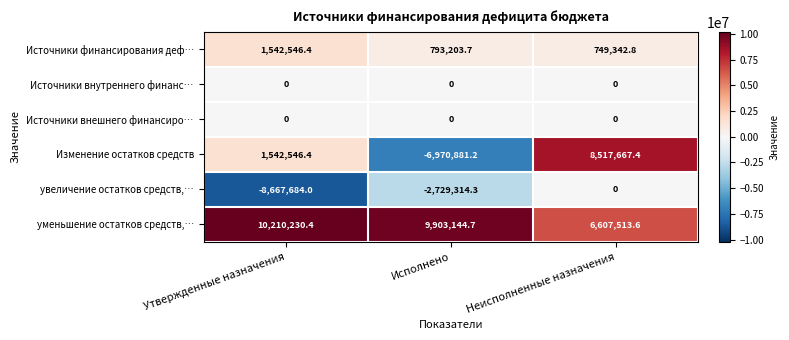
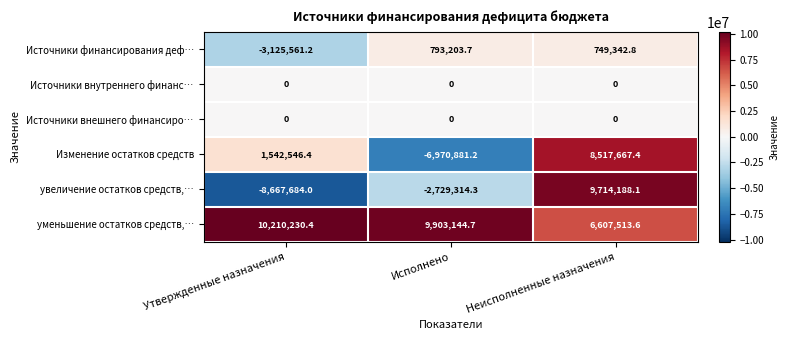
Источники финансирования деф…, Утвержденные назначения: 1,542,546.4 -> -3,125,561.2
увеличение остатков средств,…, Неисполненные назначения: 0 -> 9,714,188.1
